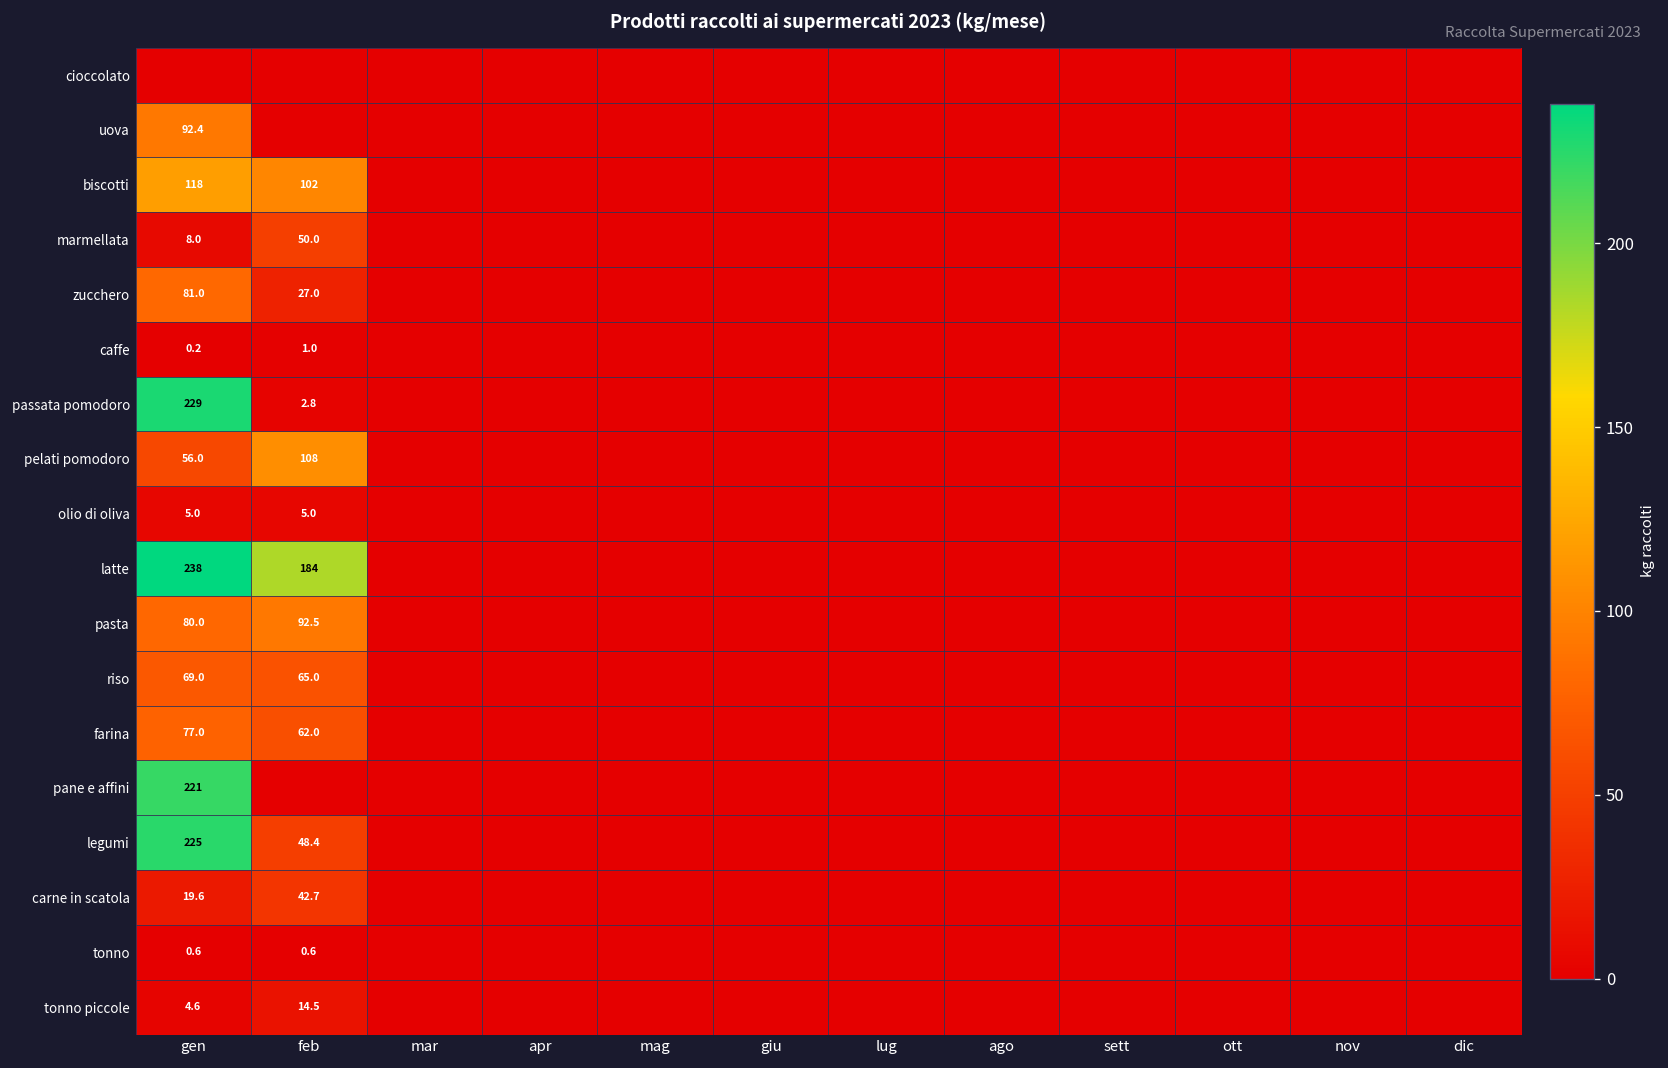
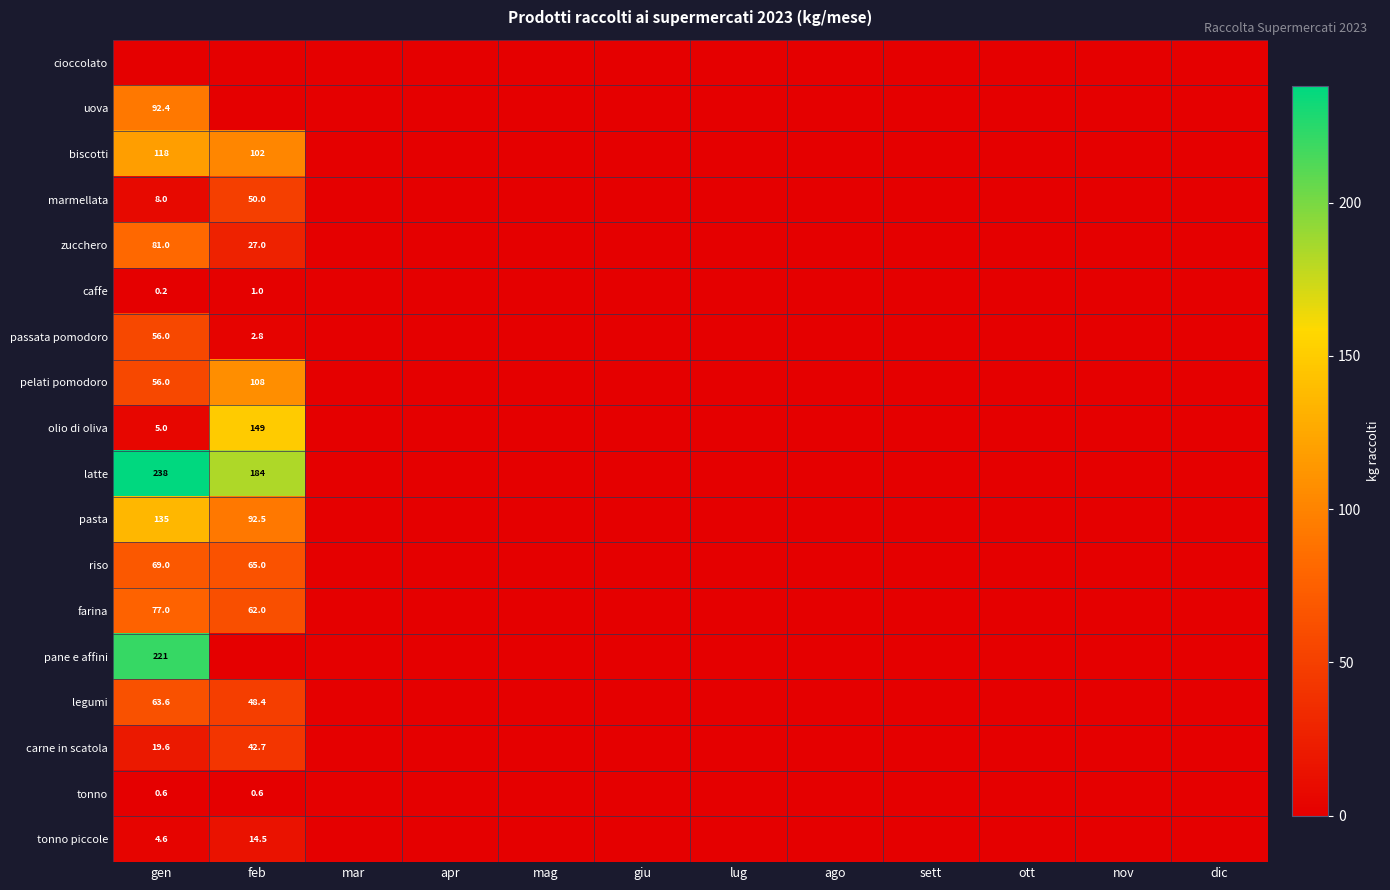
passata pomodoro, gen: 229 -> 56.0
olio di oliva, feb: 5.0 -> 149
pasta, gen: 80.0 -> 135
legumi, gen: 225 -> 63.6
